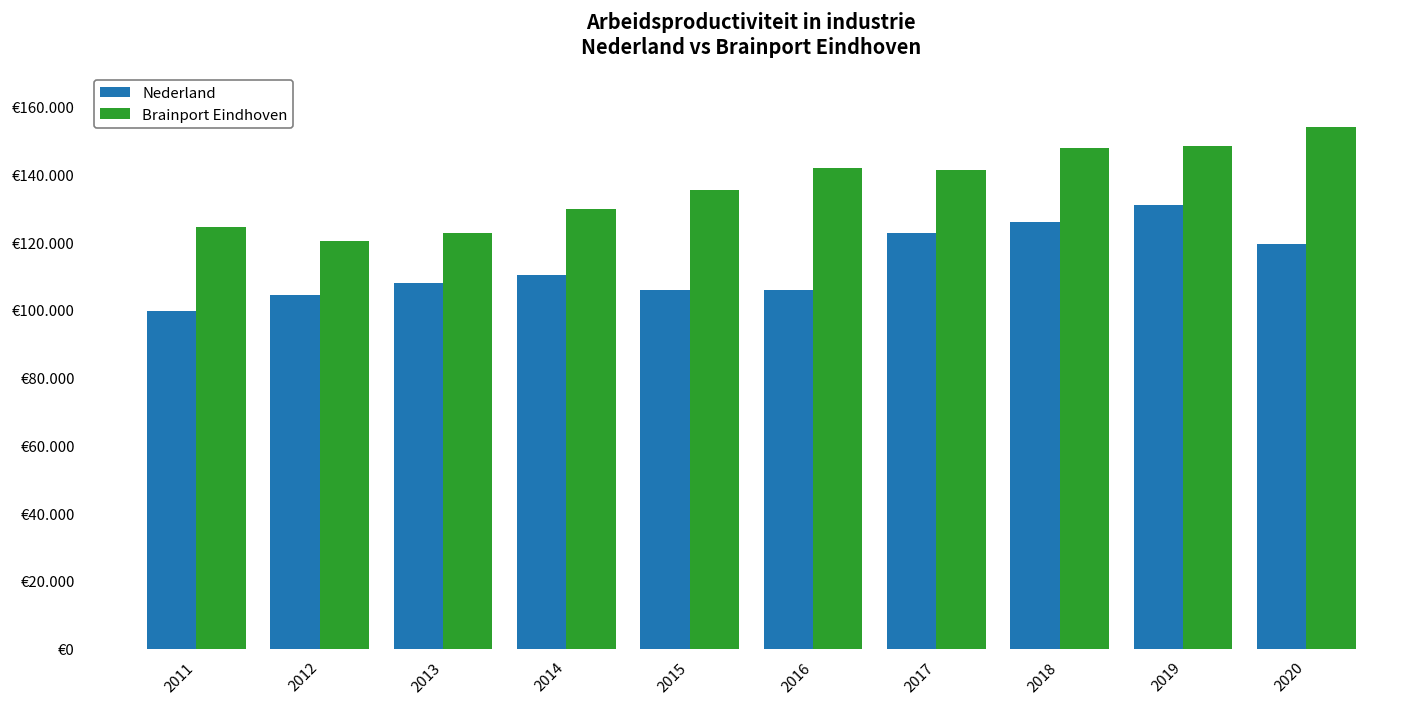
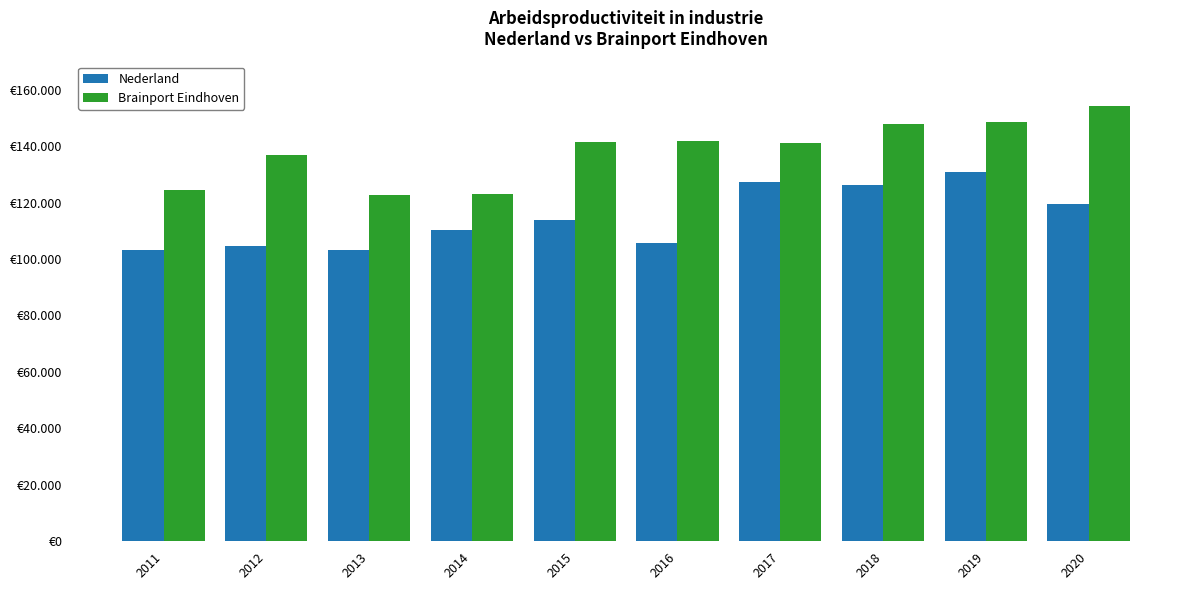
Nederland, 2011: €100 -> €103
Brainport Eindhoven, 2012: €120 -> €137
Nederland, 2013: €108 -> €103
Brainport Eindhoven, 2014: €130 -> €123
Nederland, 2015: €106 -> €114
Brainport Eindhoven, 2015: €135 -> €142
Nederland, 2017: €123 -> €127
